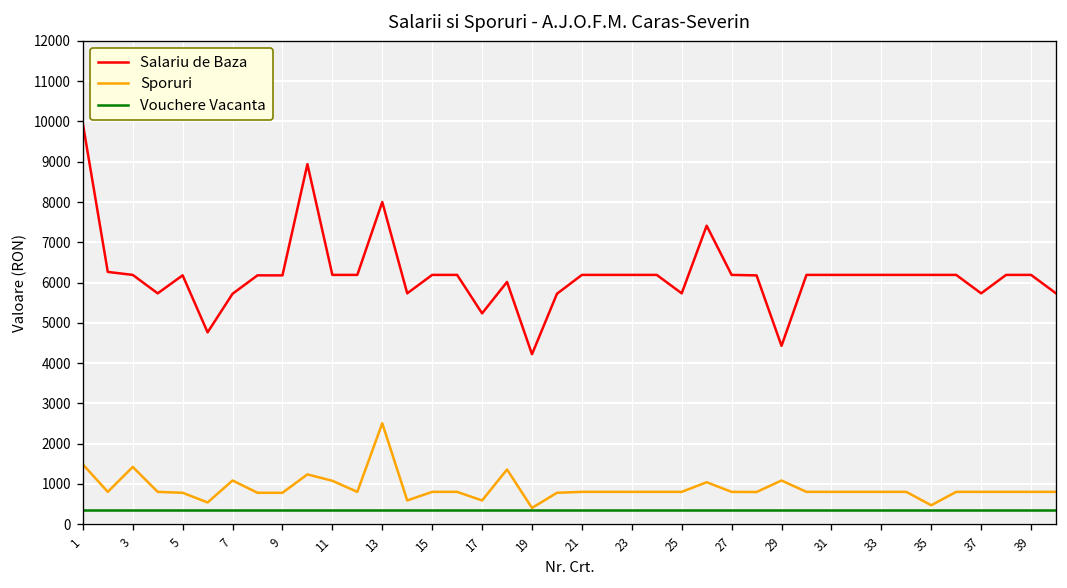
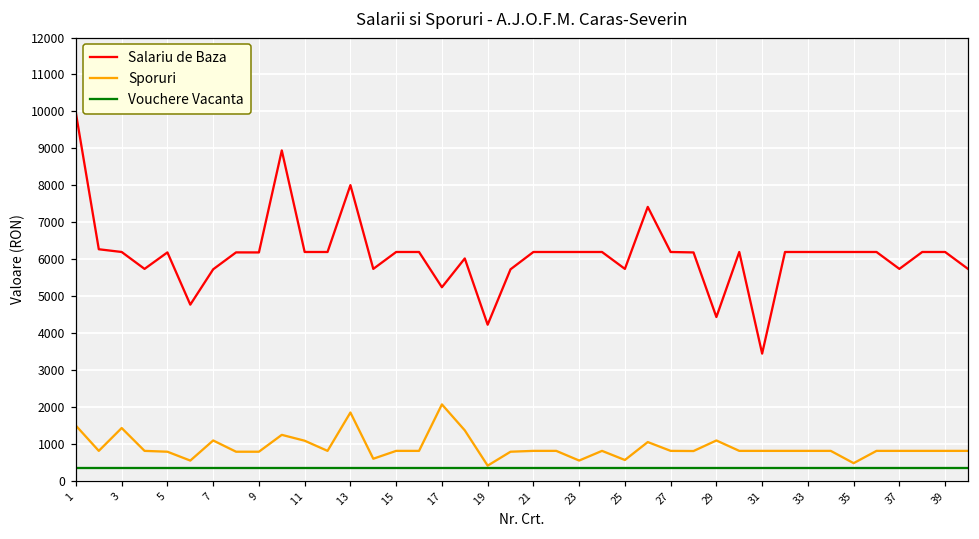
Sporuri, 13: 2500 -> 1800
Sporuri, 17: 600 -> 2100
Sporuri, 23: 800 -> 500
Sporuri, 25: 800 -> 600
Salariu de Baza, 31: 6200 -> 3400
